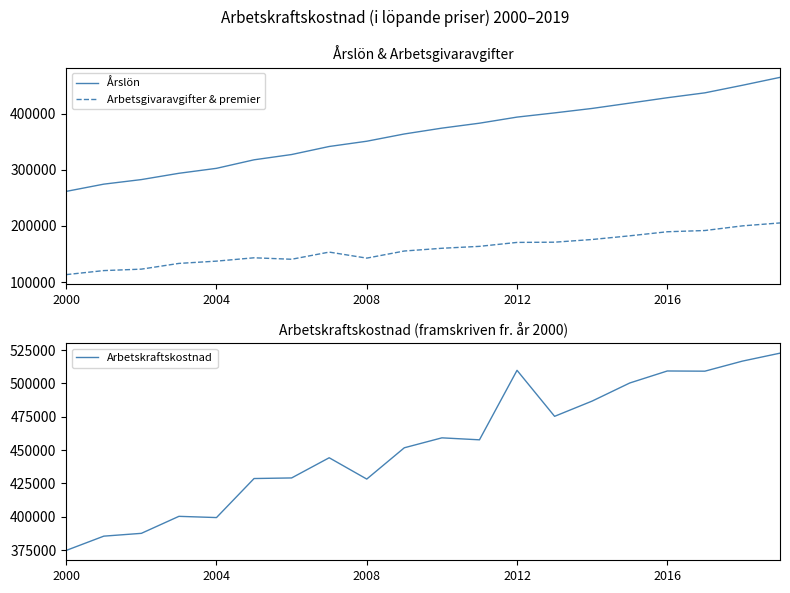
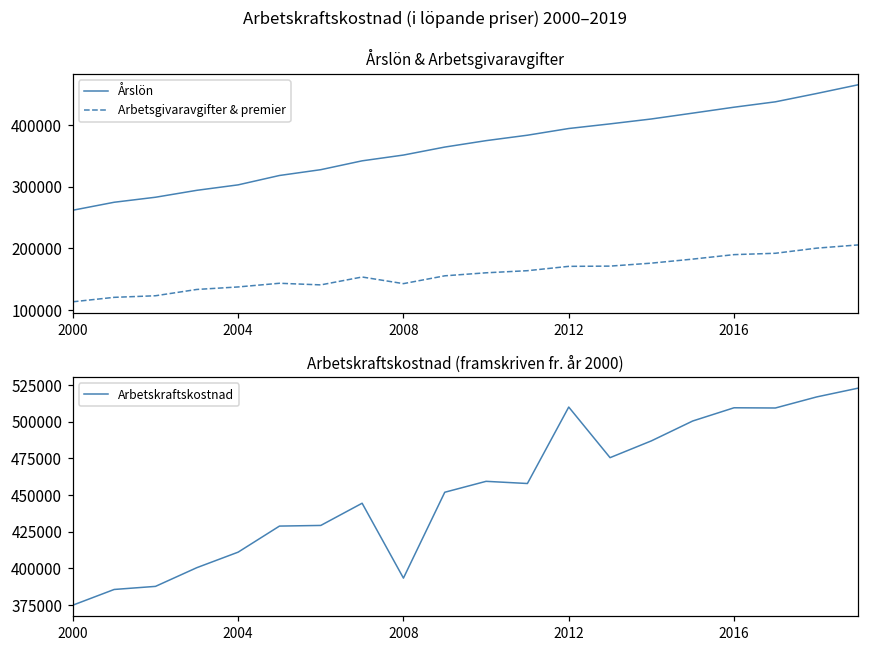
Arbetskraftskostnad (framskriven fr. år 2000), 2004: 399000 -> 411000
Arbetskraftskostnad (framskriven fr. år 2000), 2008: 428000 -> 393000
